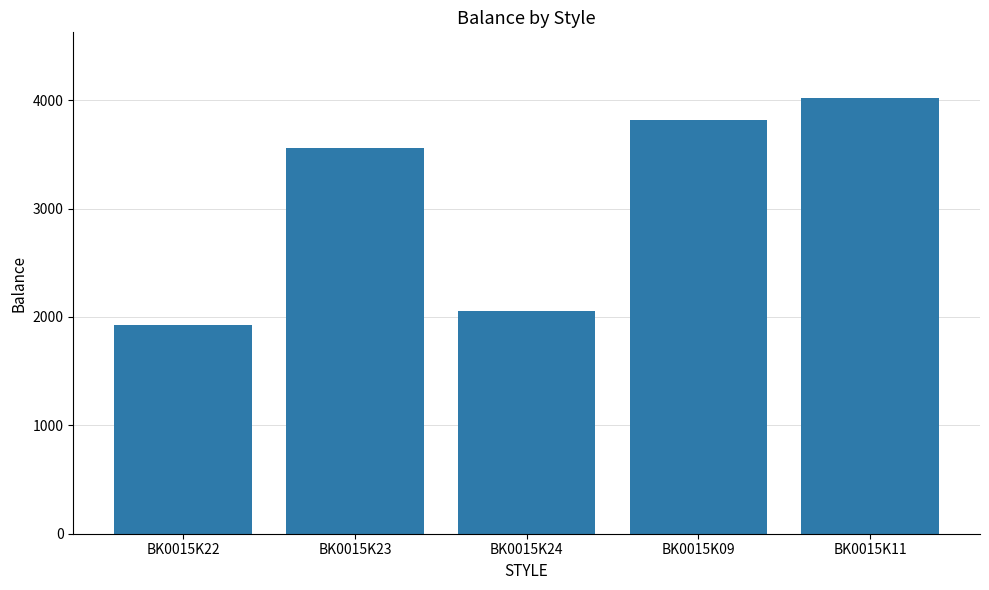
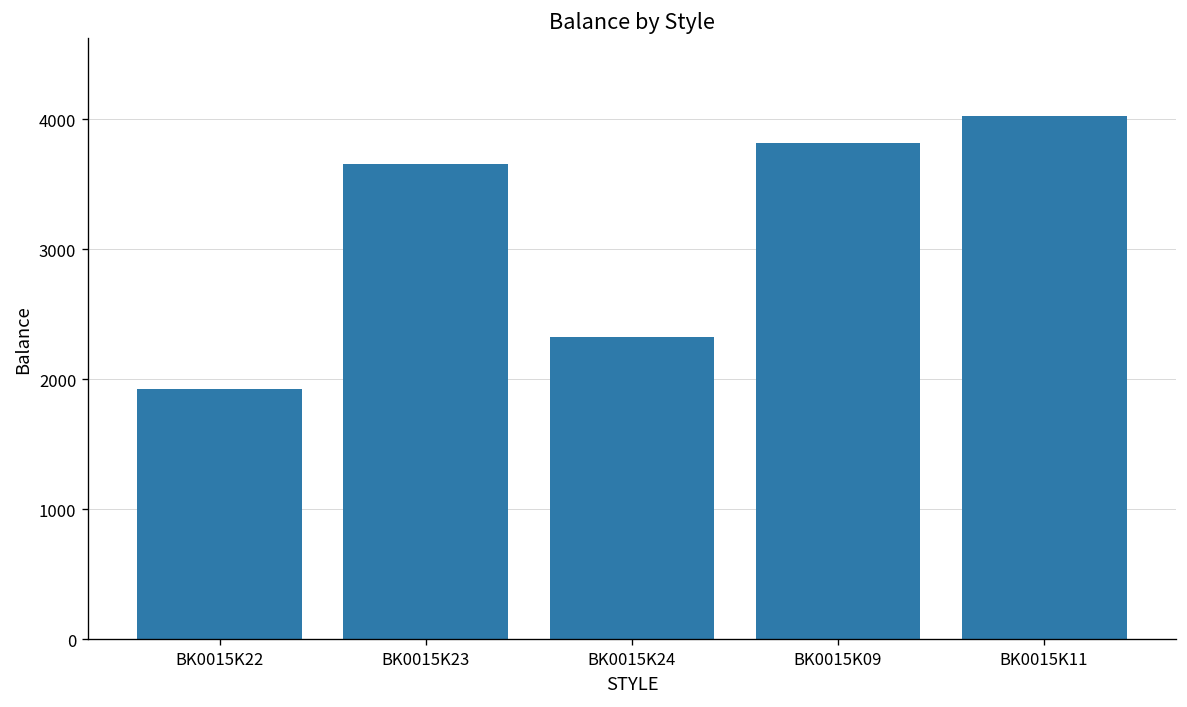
BK0015K23: 3560 -> 3660
BK0015K24: 2060 -> 2330
